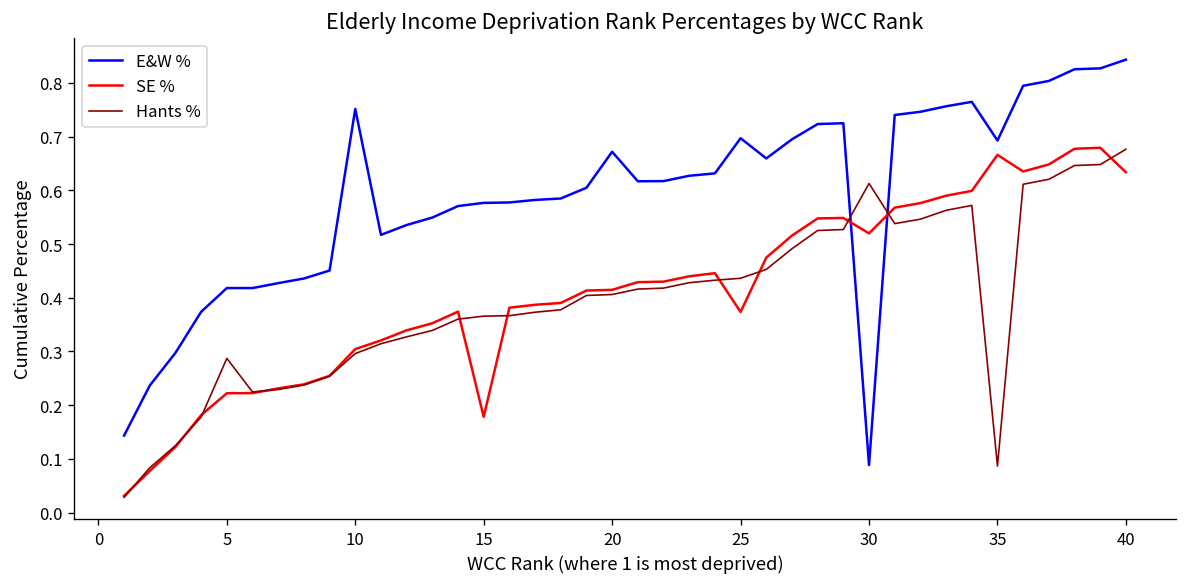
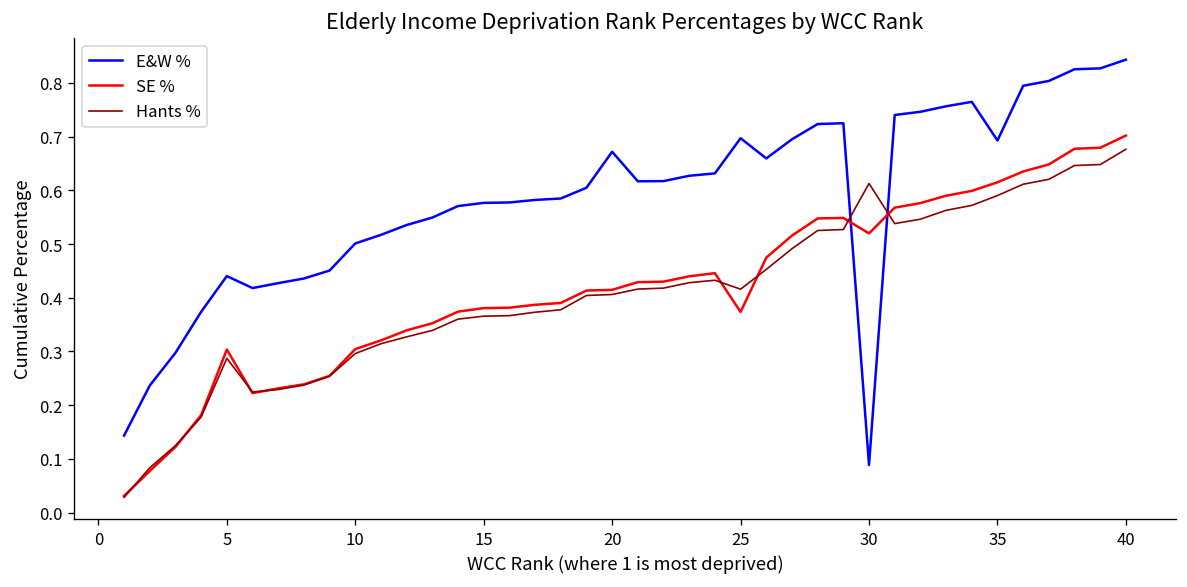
E&W %, 5: 0.42 -> 0.44
SE %, 5: 0.22 -> 0.30
E&W %, 10: 0.75 -> 0.50
SE %, 15: 0.18 -> 0.38
Hants %, 25: 0.44 -> 0.42
SE %, 35: 0.67 -> 0.61
Hants %, 35: 0.09 -> 0.59
SE %, 40: 0.63 -> 0.70
